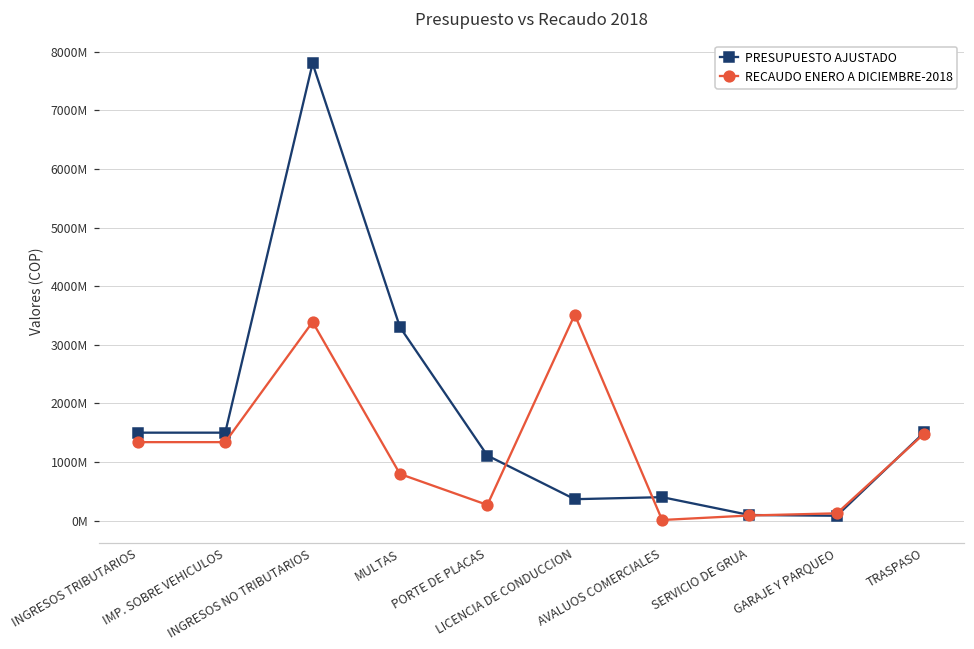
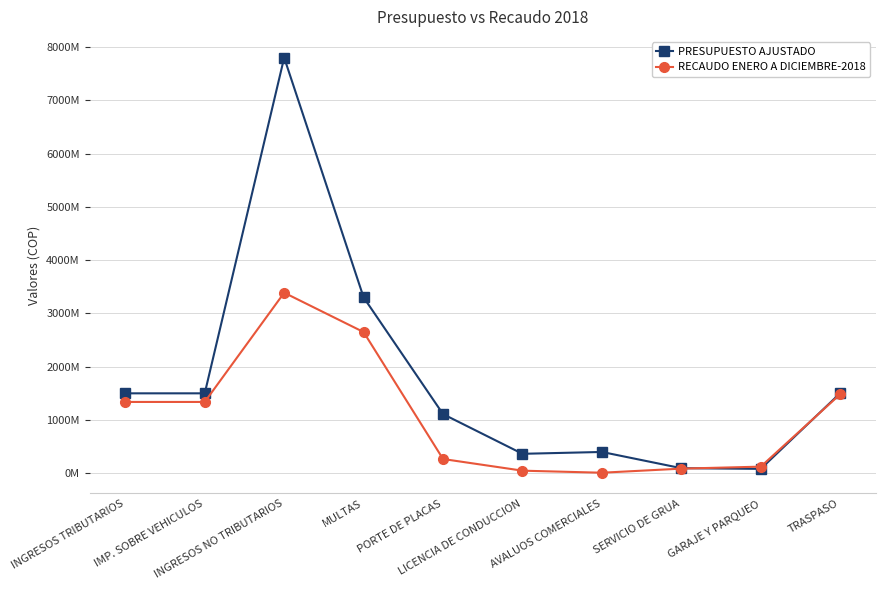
RECAUDO ENERO A DICIEMBRE-2018, MULTAS: 800000000 -> 2600000000
RECAUDO ENERO A DICIEMBRE-2018, LICENCIA DE CONDUCCION: 3500000000 -> 0
